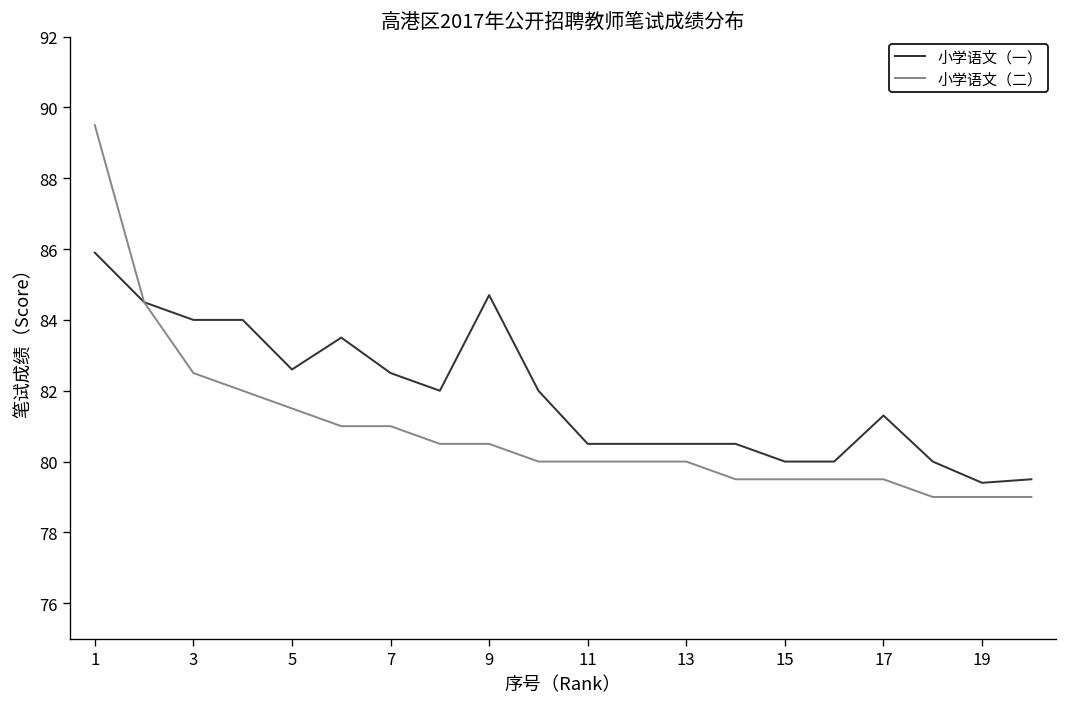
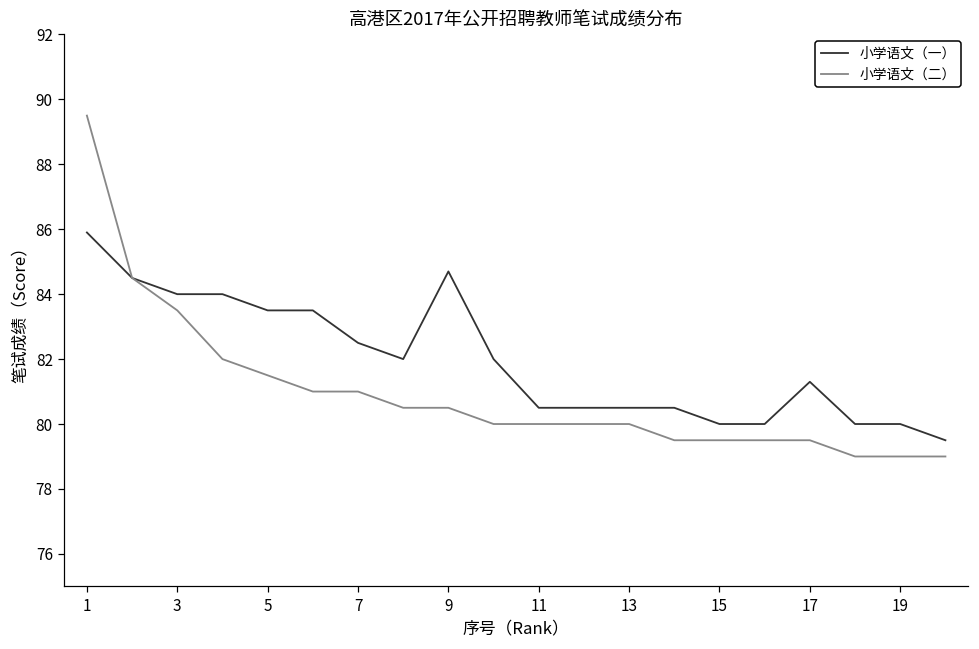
小学语文（二）, 3: 82.5 -> 83.5
小学语文（一）, 5: 82.6 -> 83.5
小学语文（一）, 19: 79.4 -> 80.0
